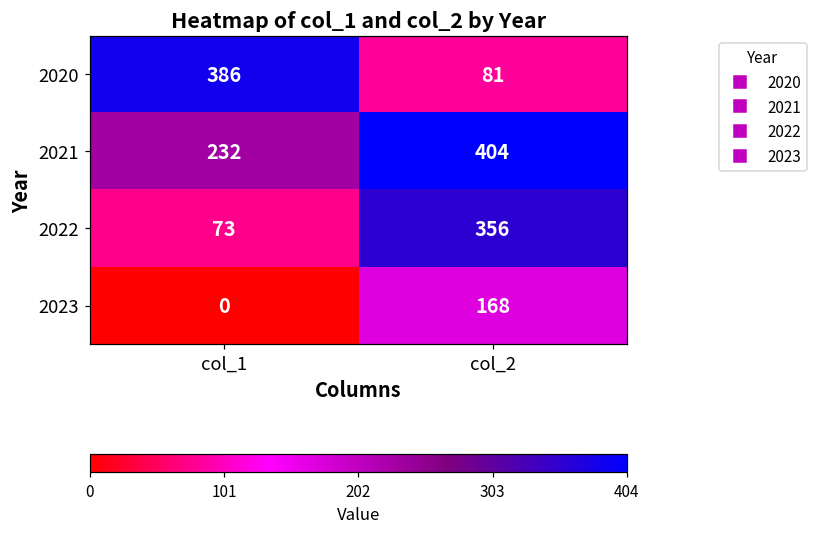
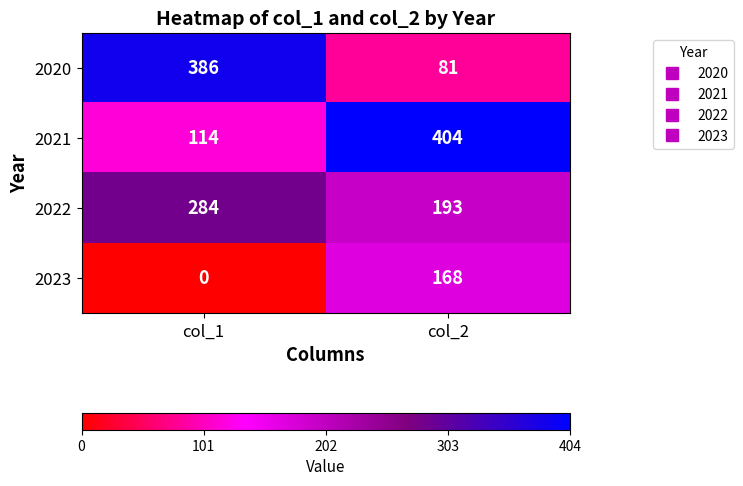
2021, col_1: 232 -> 114
2022, col_1: 73 -> 284
2022, col_2: 356 -> 193
